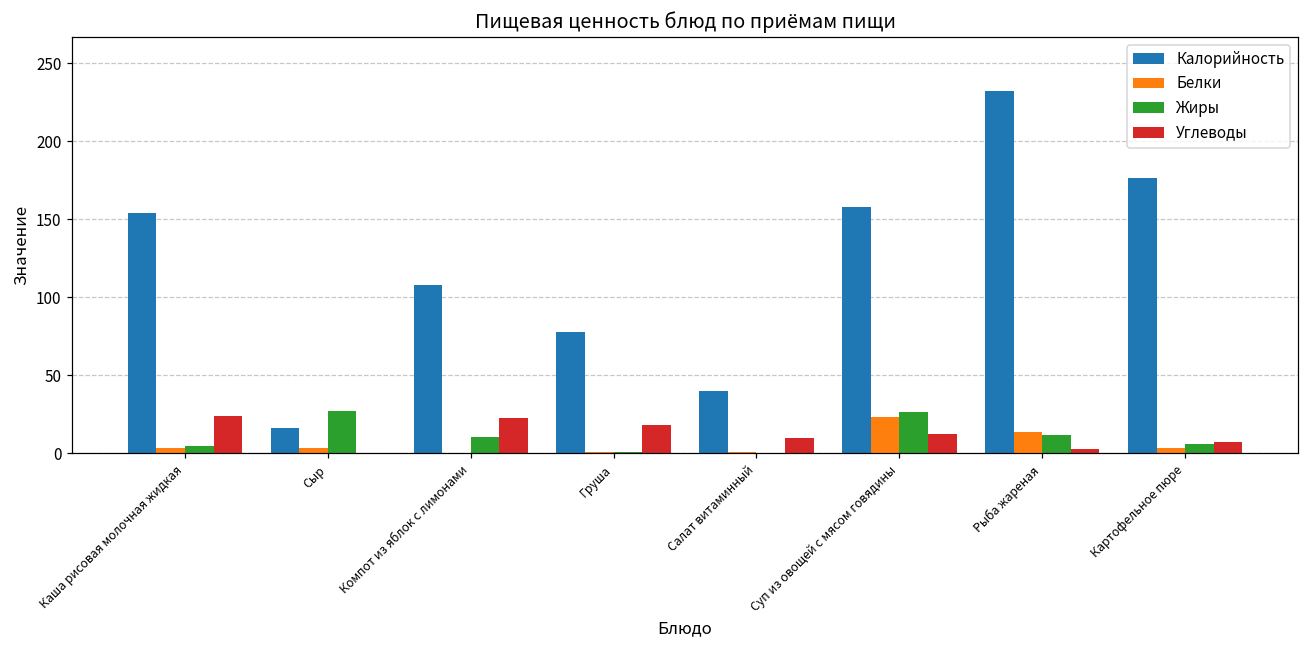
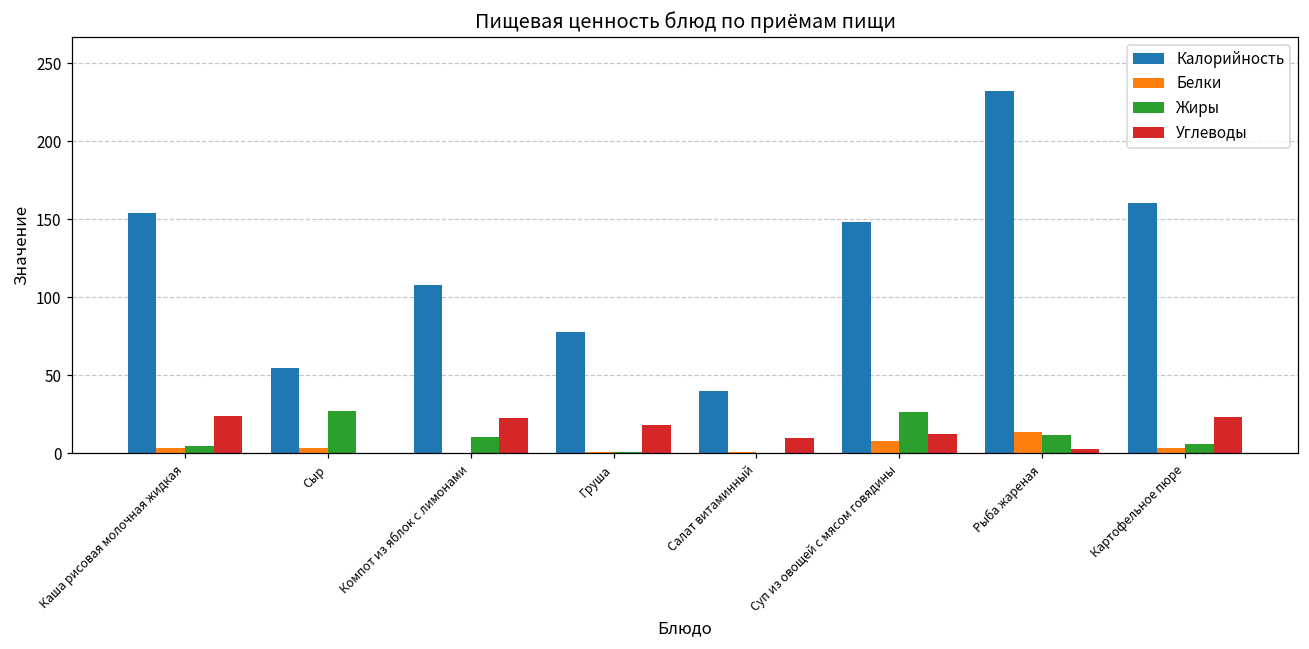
Калорийность, Сыр: 16 -> 55
Калорийность, Суп из овощей с мясом говядины: 158 -> 148
Белки, Суп из овощей с мясом говядины: 23 -> 8
Калорийность, Картофельное пюре: 176 -> 160
Углеводы, Картофельное пюре: 8 -> 23
